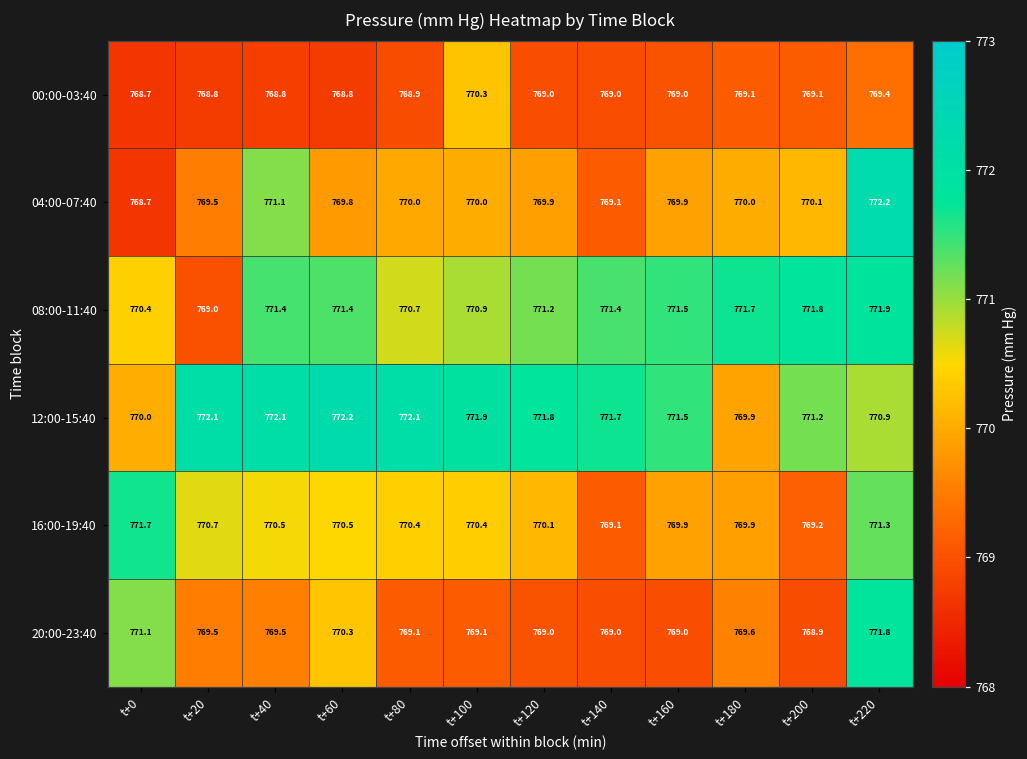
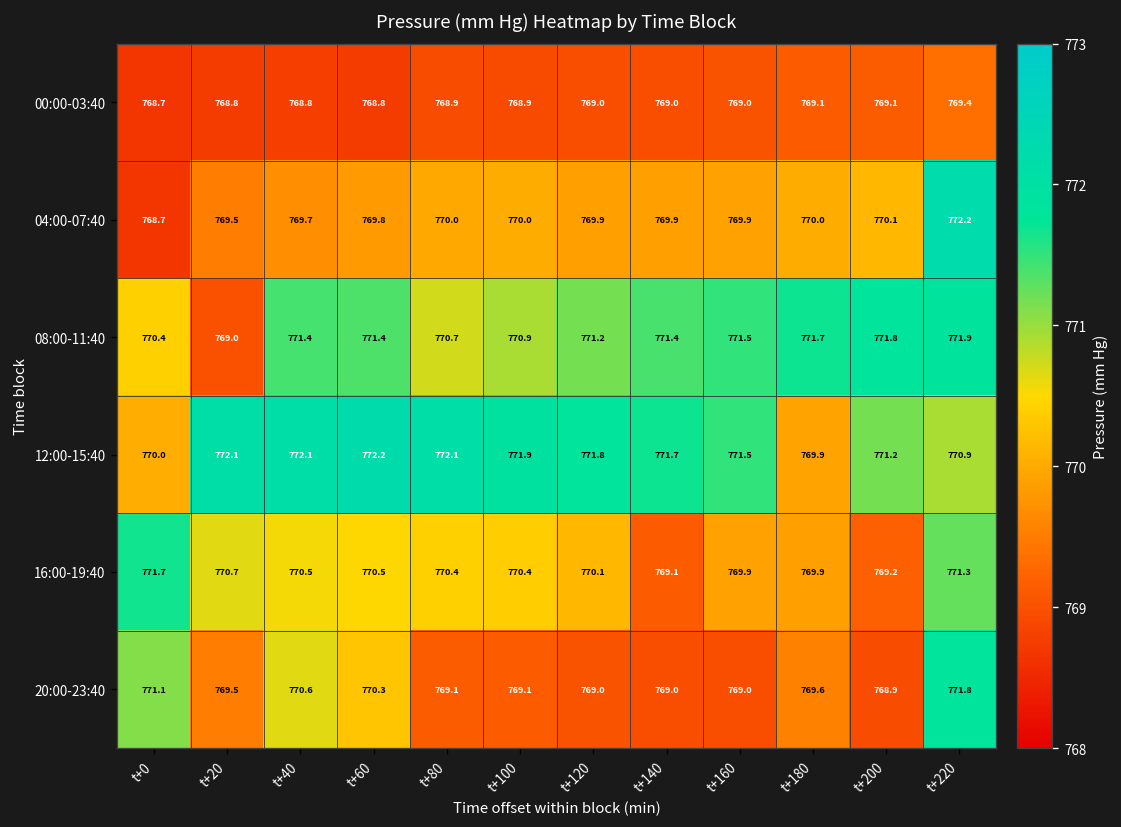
00:00-03:40, t+100: 770.3 -> 768.9
04:00-07:40, t+40: 771.1 -> 769.7
04:00-07:40, t+140: 769.1 -> 769.9
20:00-23:40, t+40: 769.5 -> 770.6
